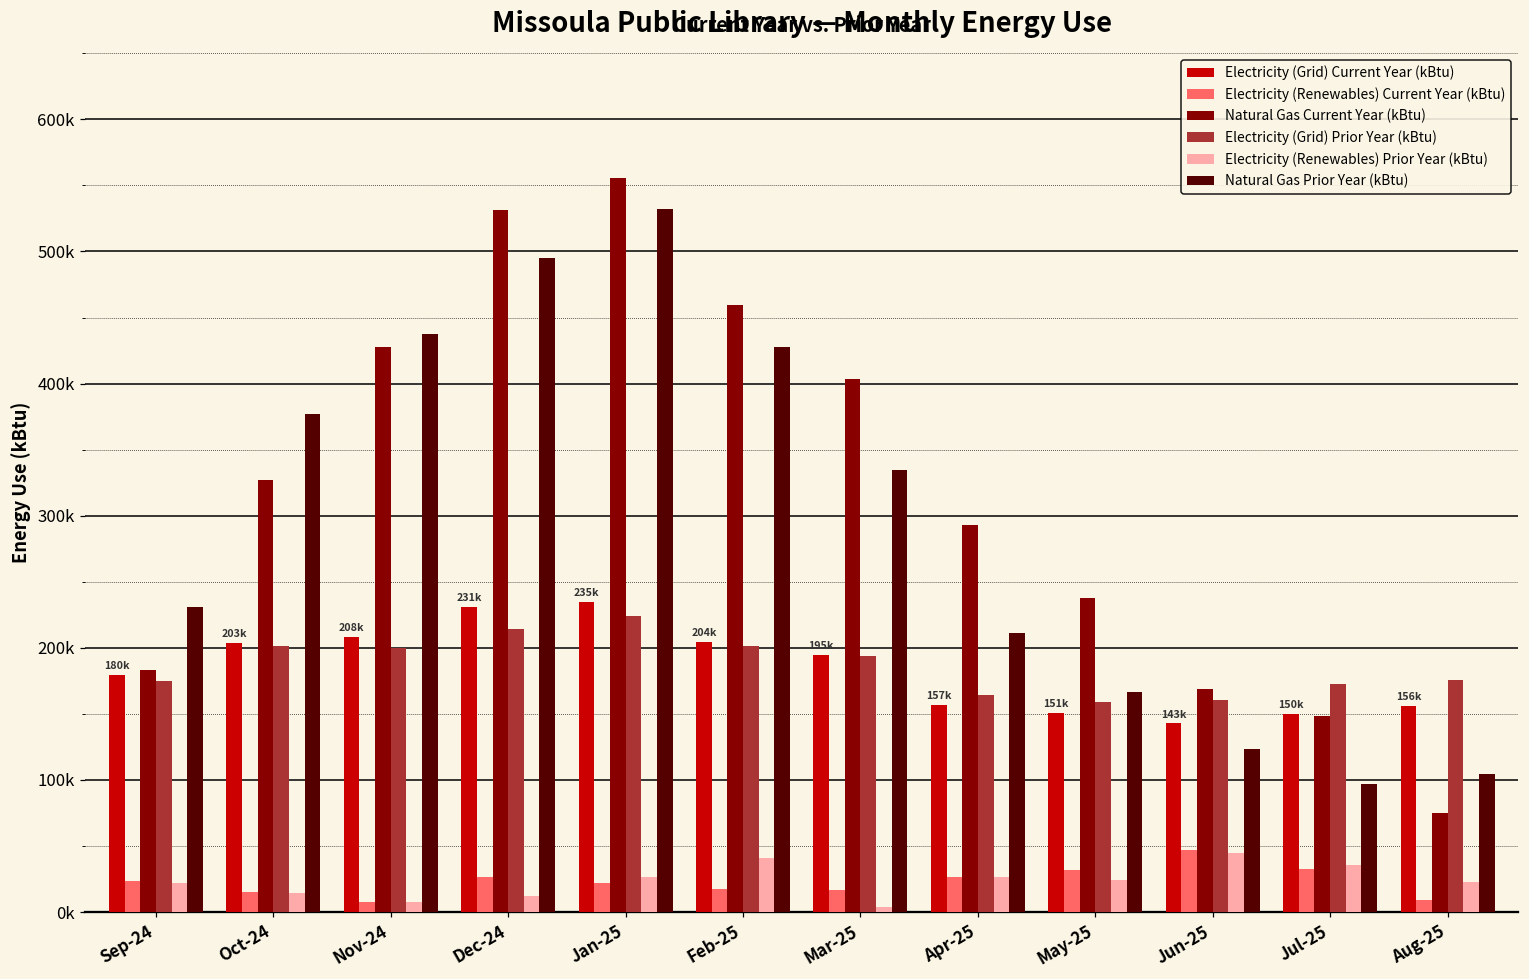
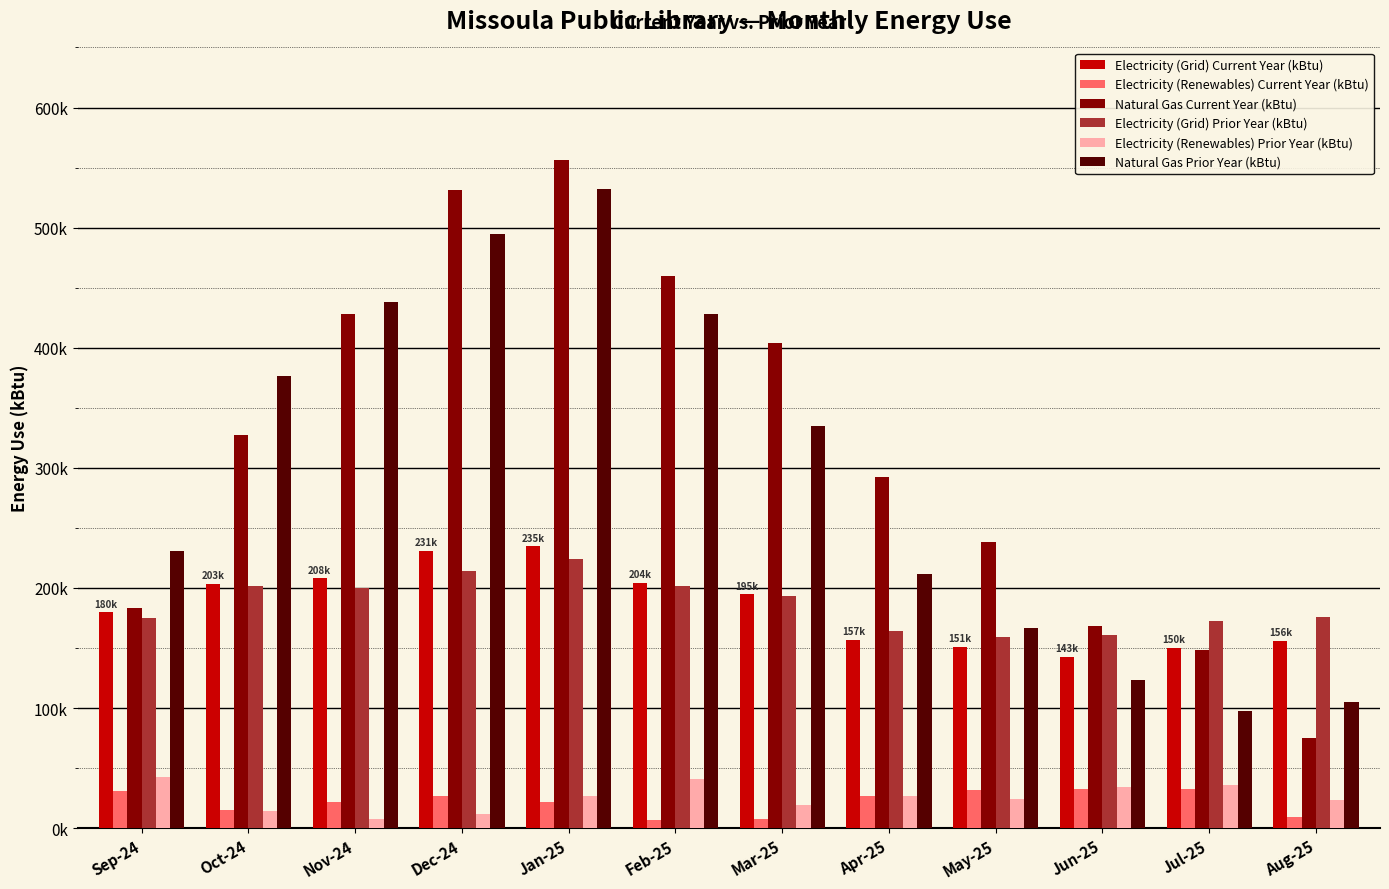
Electricity (Renewables) Current Year (kBtu), Sep-24: 23000 -> 31000
Electricity (Renewables) Prior Year (kBtu), Sep-24: 22000 -> 43000
Electricity (Renewables) Current Year (kBtu), Nov-24: 8000 -> 22000
Electricity (Renewables) Current Year (kBtu), Feb-25: 18000 -> 7000
Electricity (Renewables) Current Year (kBtu), Mar-25: 17000 -> 8000
Electricity (Renewables) Prior Year (kBtu), Mar-25: 4000 -> 19000
Electricity (Renewables) Current Year (kBtu), Jun-25: 47000 -> 33000
Electricity (Renewables) Prior Year (kBtu), Jun-25: 45000 -> 34000
